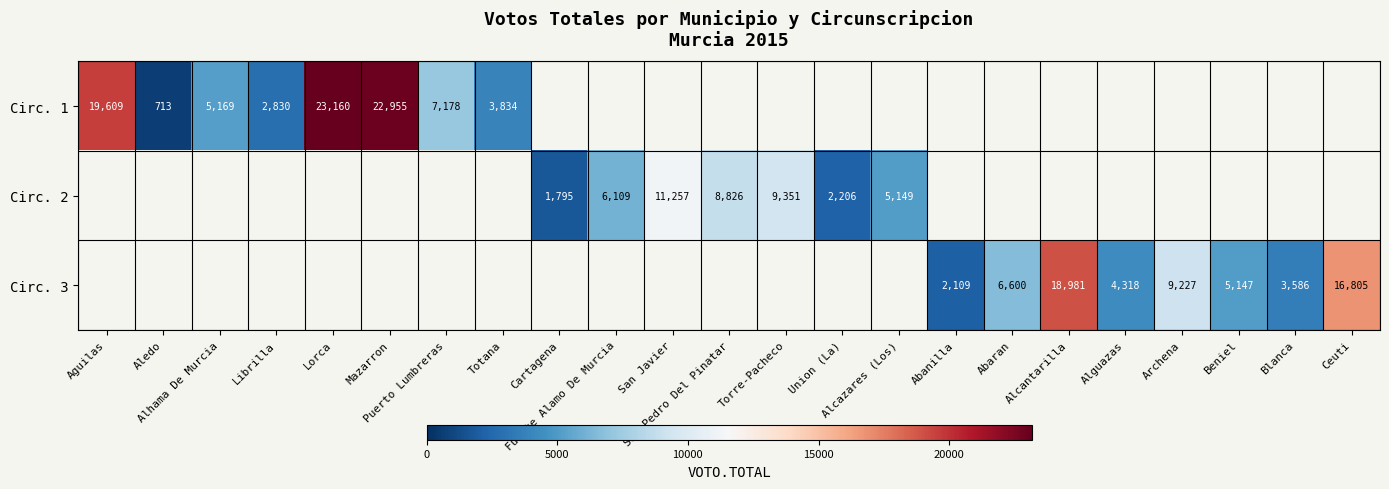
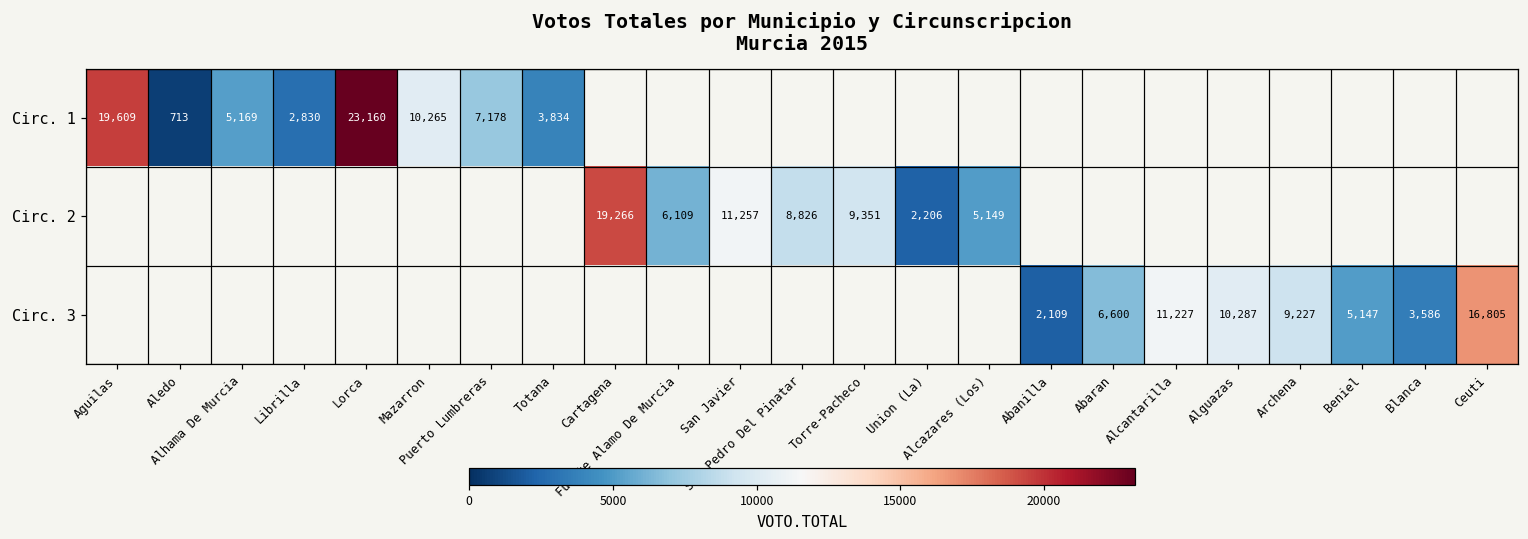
Circ. 1, Mazarron: 22,955 -> 10,265
Circ. 2, Cartagena: 1,795 -> 19,266
Circ. 3, Alcantarilla: 18,981 -> 11,227
Circ. 3, Alguazas: 4,318 -> 10,287
